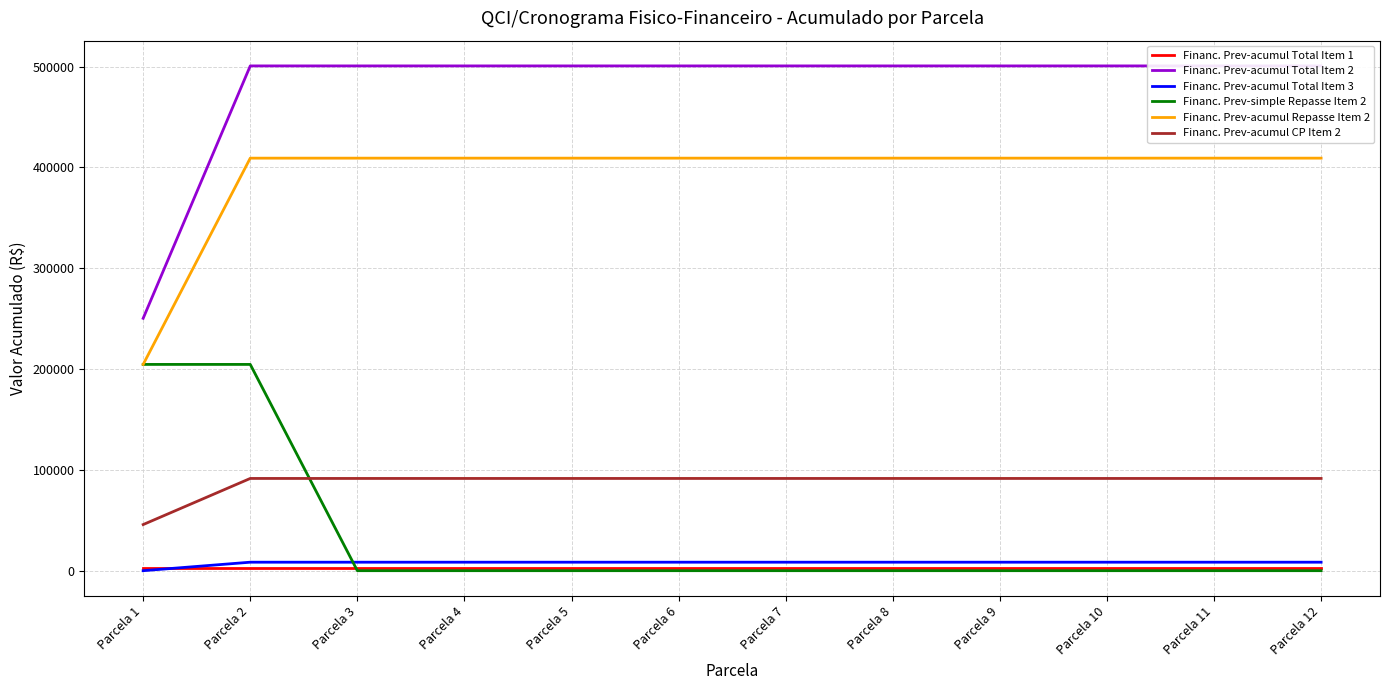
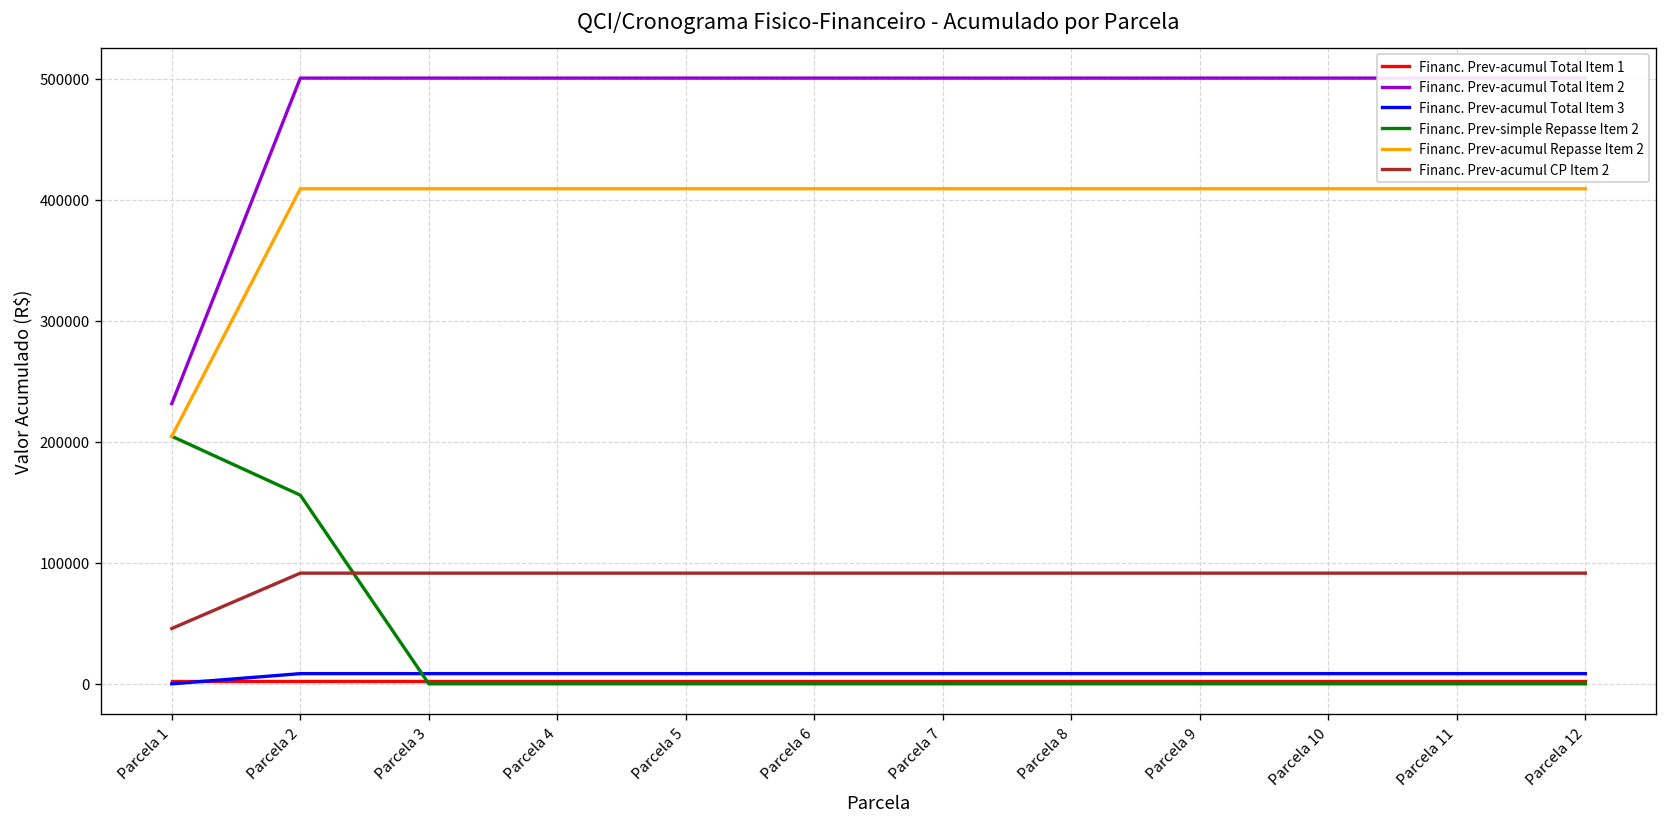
Financ. Prev-acumul Total Item 2, Parcela 1: 250000 -> 232000
Financ. Prev-simple Repasse Item 2, Parcela 2: 205000 -> 156000
